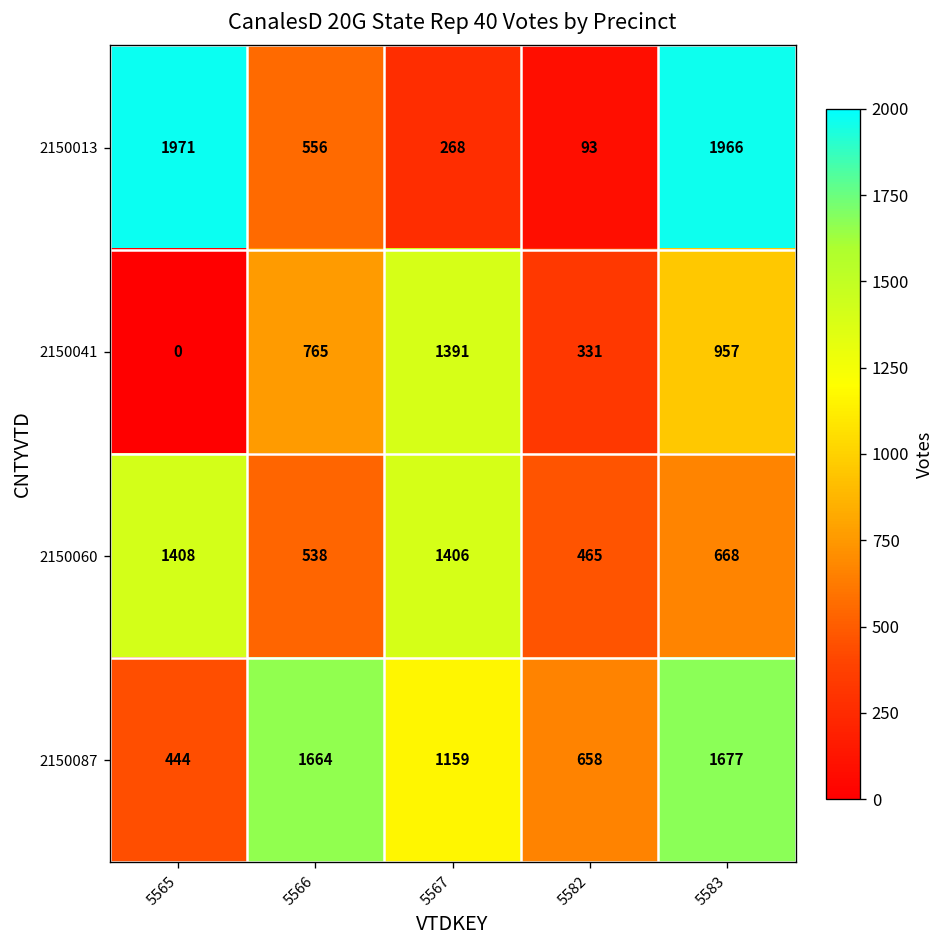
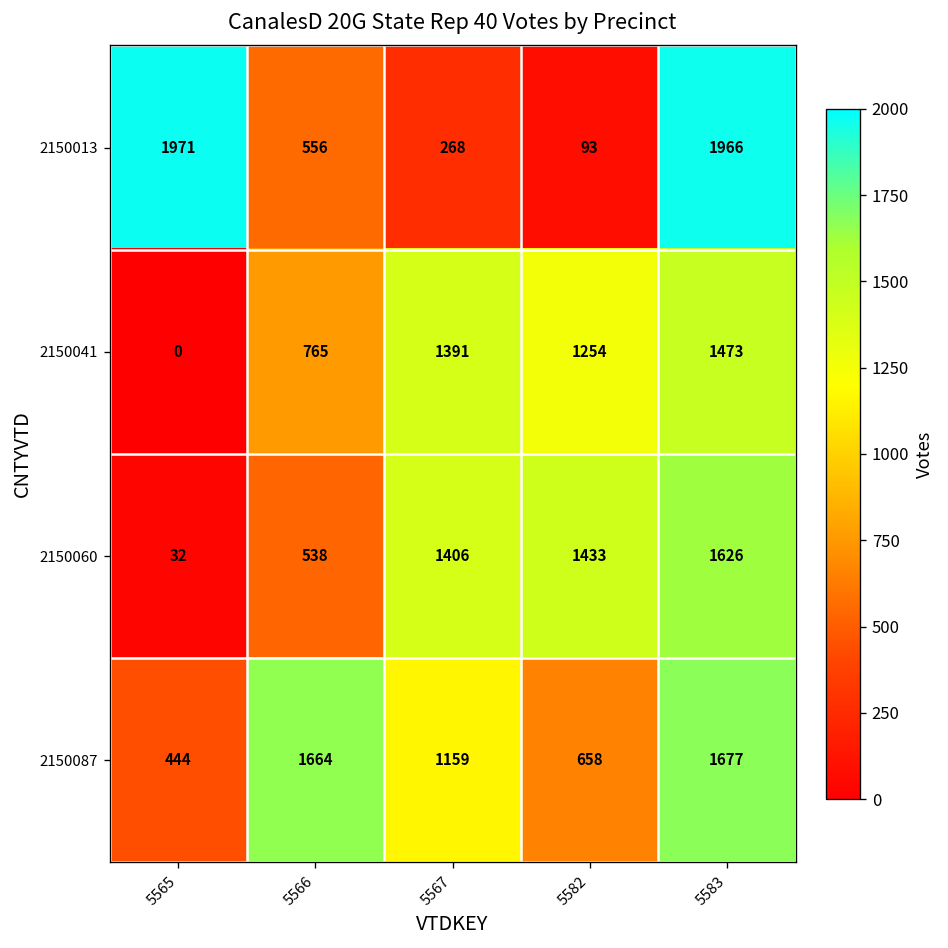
2150041, 5582: 331 -> 1254
2150041, 5583: 957 -> 1473
2150060, 5565: 1408 -> 32
2150060, 5582: 465 -> 1433
2150060, 5583: 668 -> 1626
